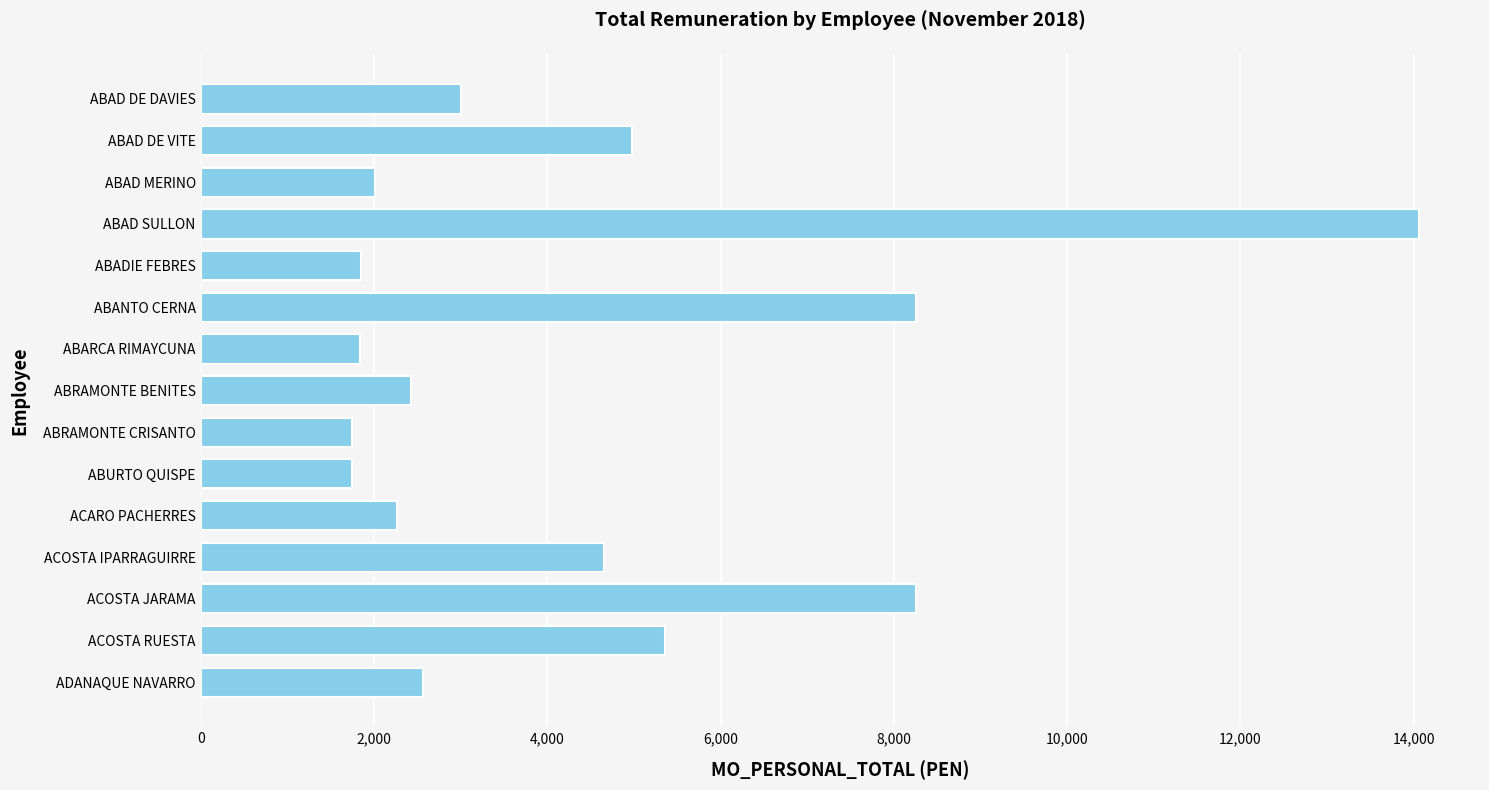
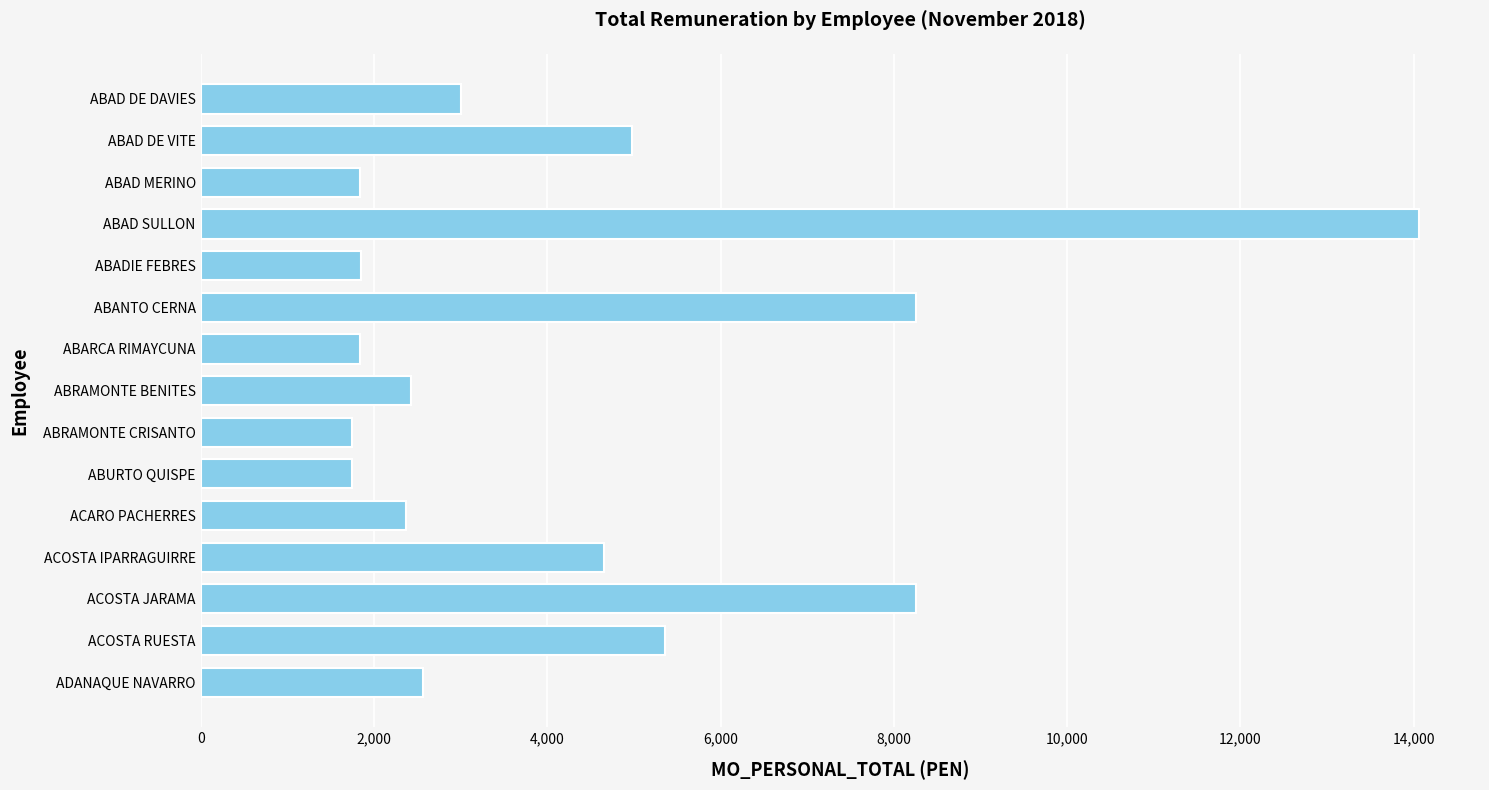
ABAD MERINO: 2,000 -> 1,800
ACARO PACHERRES: 2,300 -> 2,400
